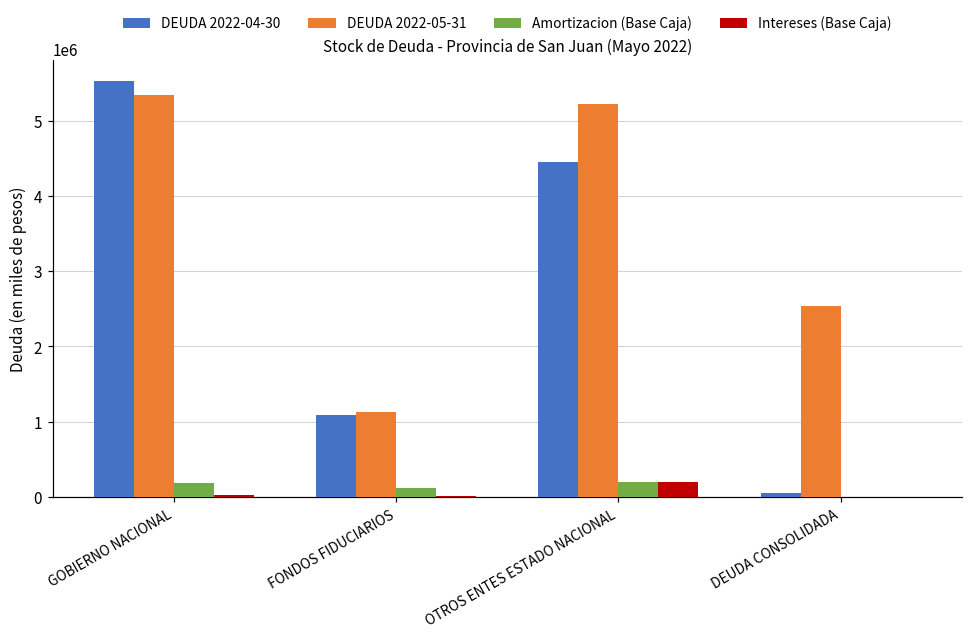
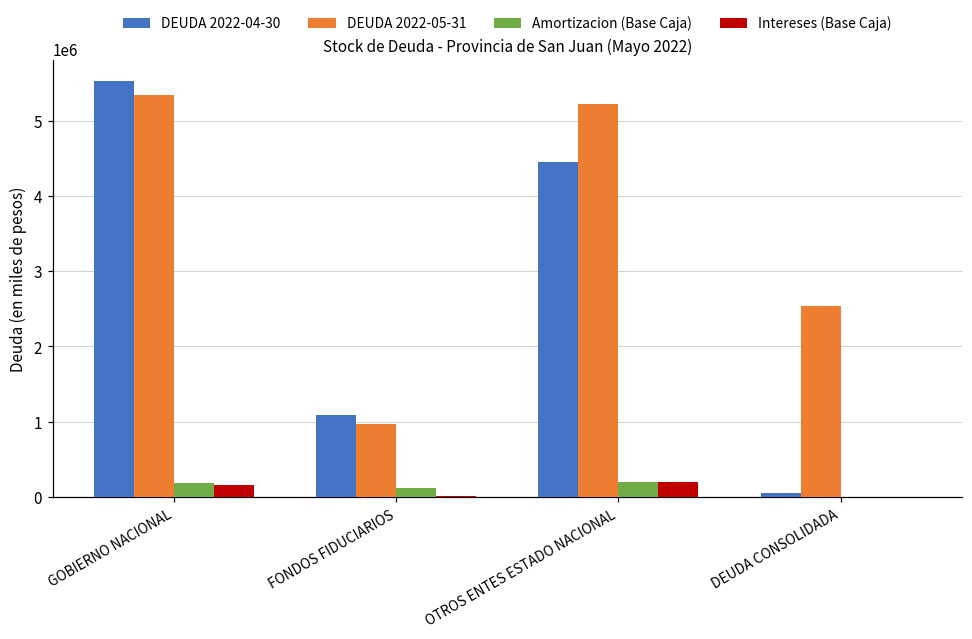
Intereses (Base Caja), GOBIERNO NACIONAL: 0 -> 200000
DEUDA 2022-05-31, FONDOS FIDUCIARIOS: 1100000 -> 1000000
